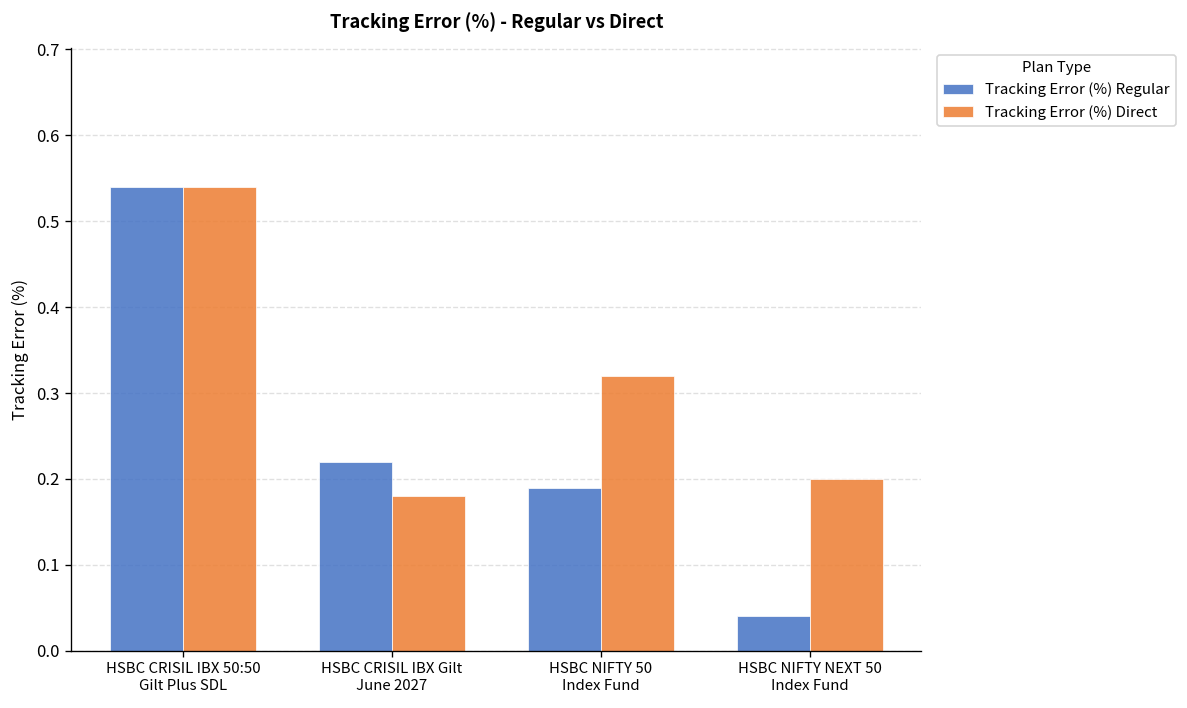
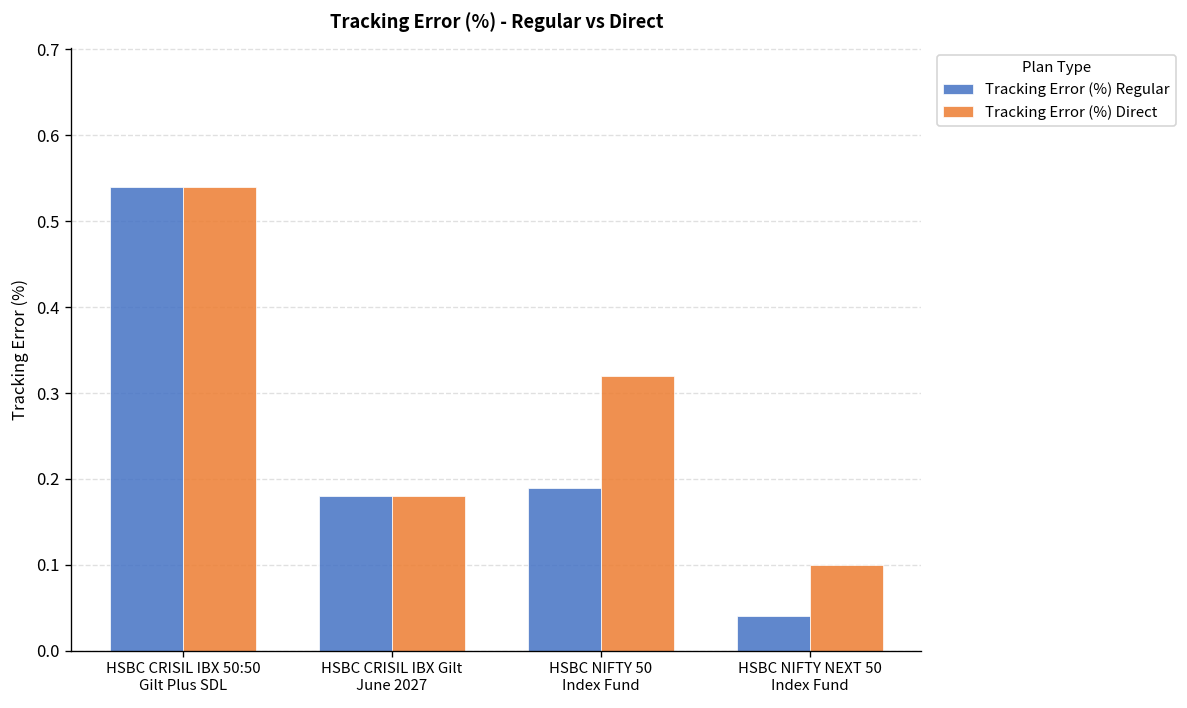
Tracking Error (%) Regular, HSBC CRISIL IBX Gilt June 2027: 0.22 -> 0.18
Tracking Error (%) Direct, HSBC NIFTY NEXT 50 Index Fund: 0.2 -> 0.1
